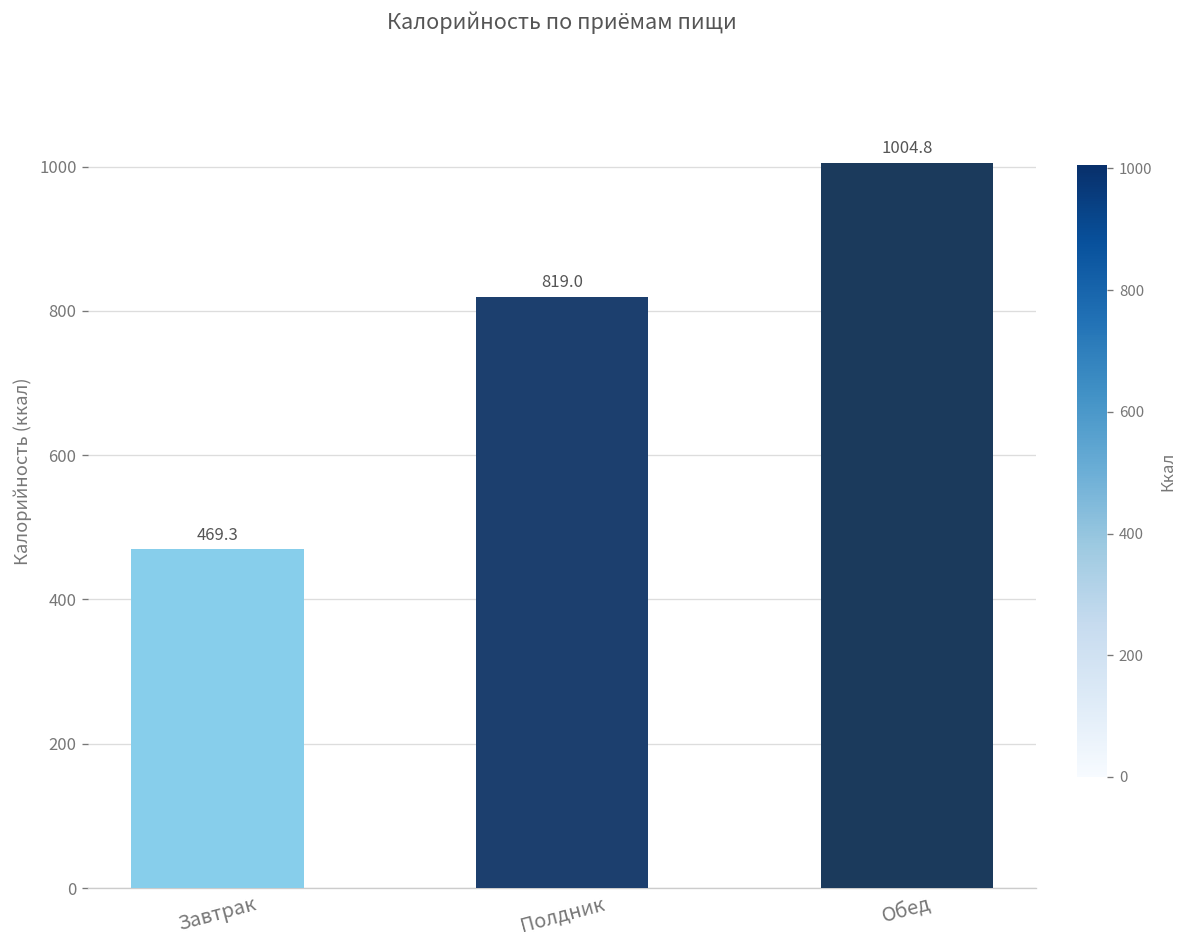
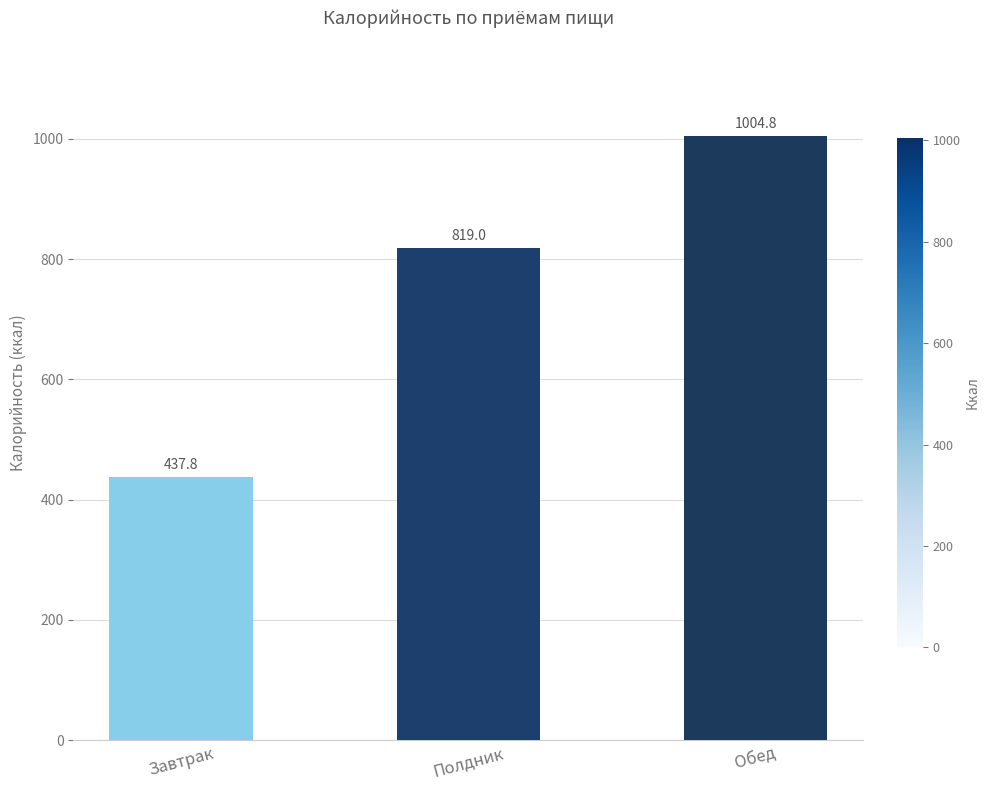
Завтрак: 469.3 -> 437.8
